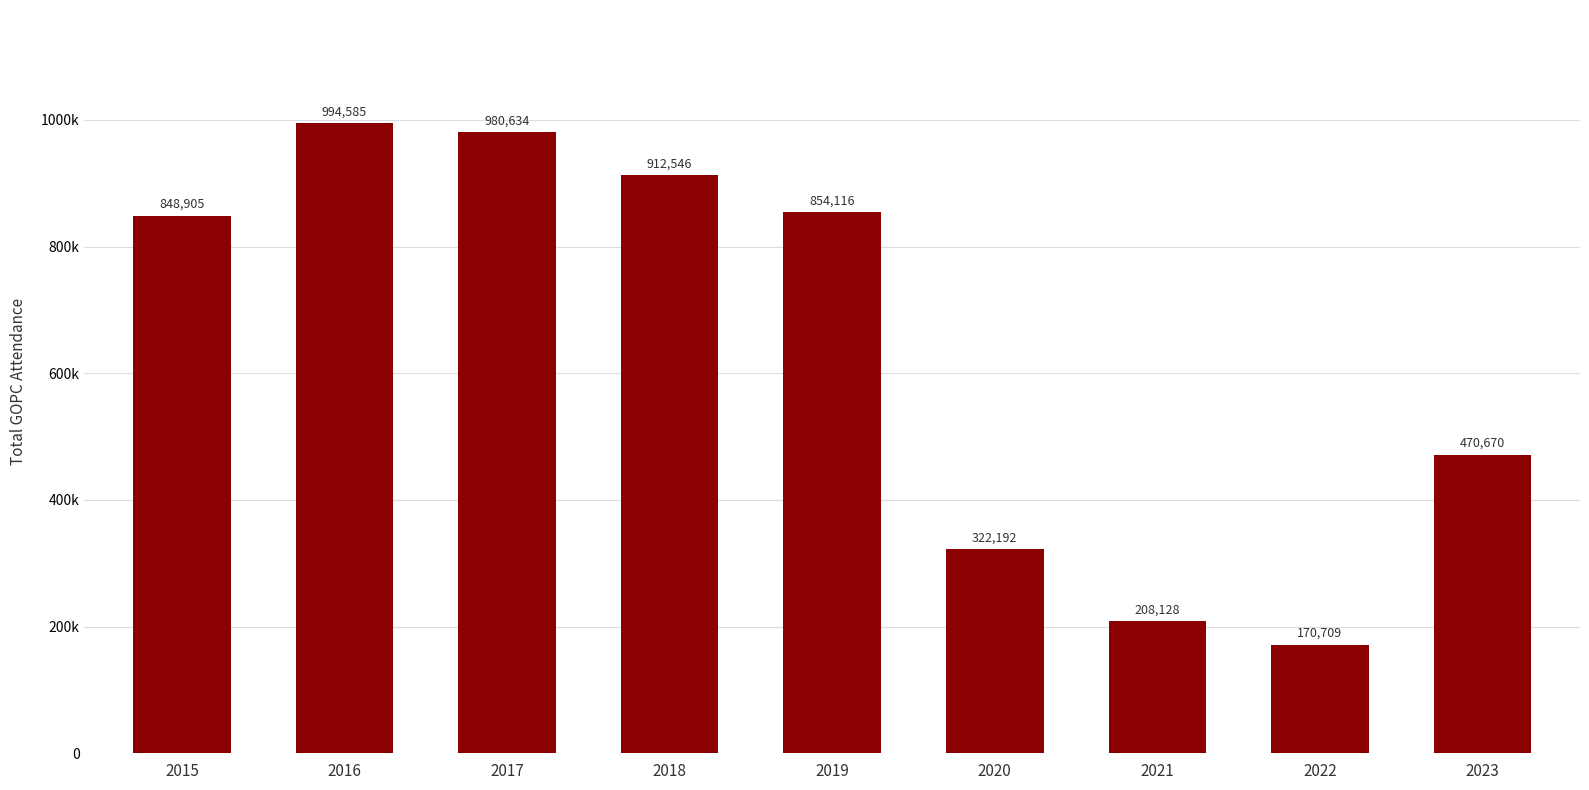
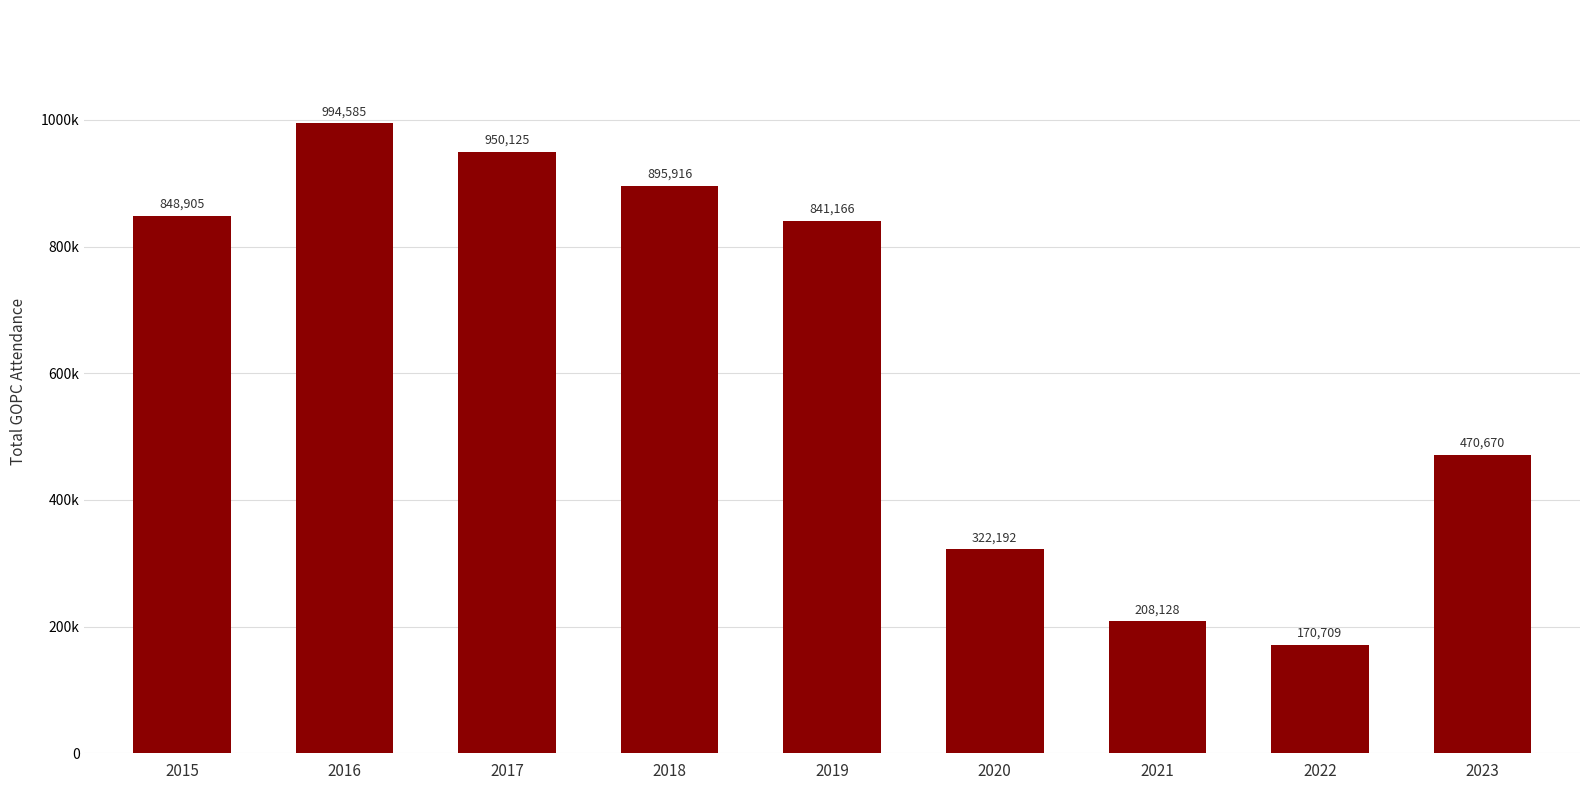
2017: 980,634 -> 950,125
2018: 912,546 -> 895,916
2019: 854,116 -> 841,166
